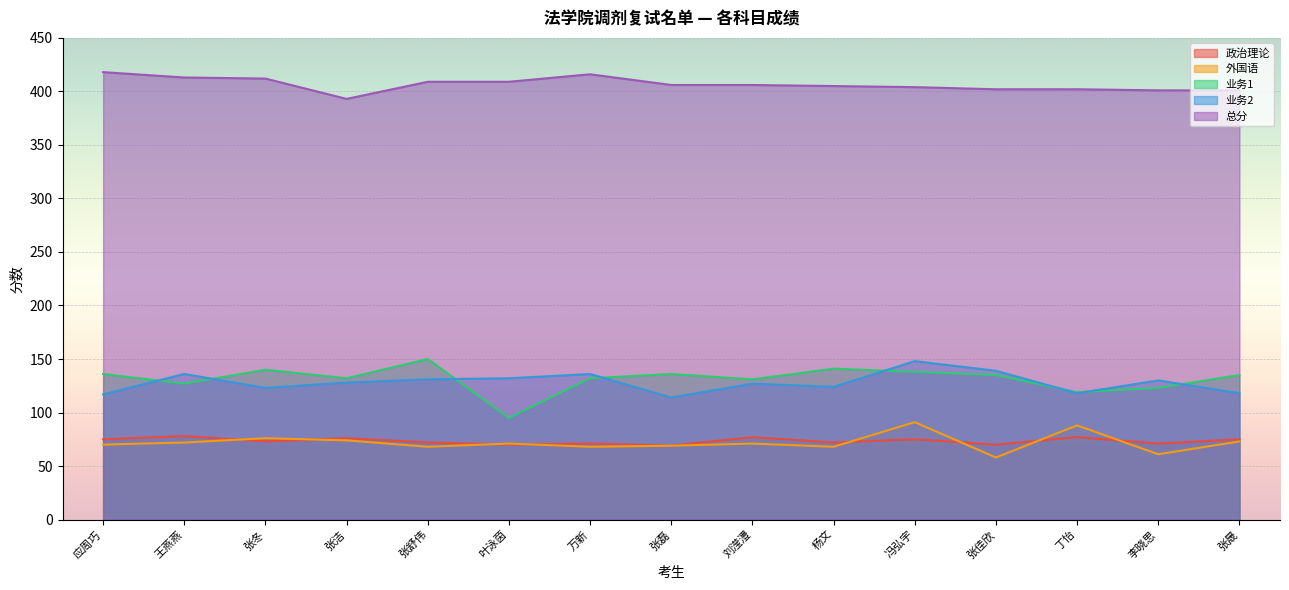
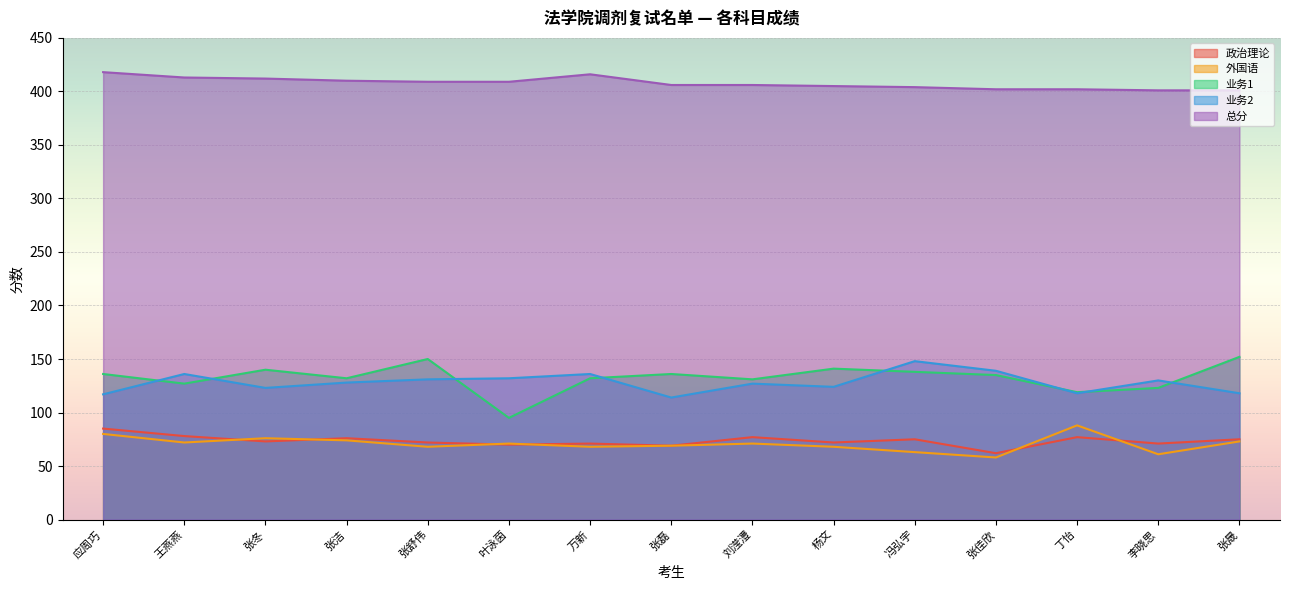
政治理论, 应周巧: 75 -> 85
外国语, 应周巧: 70 -> 80
总分, 张洁: 393 -> 410
外国语, 冯弘宇: 91 -> 63
政治理论, 张佳欣: 70 -> 62
业务1, 张晟: 135 -> 152
